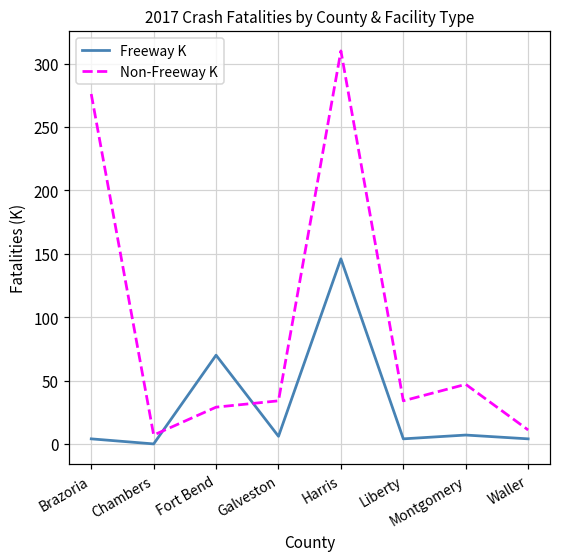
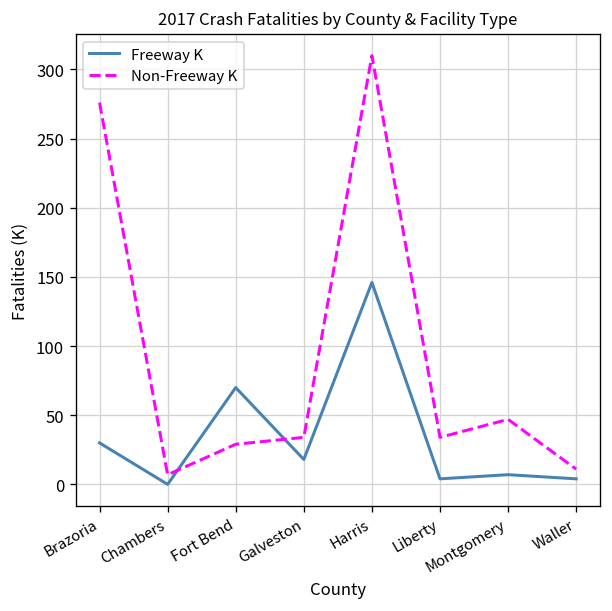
Freeway K, Brazoria: 4 -> 30
Freeway K, Galveston: 6 -> 18
